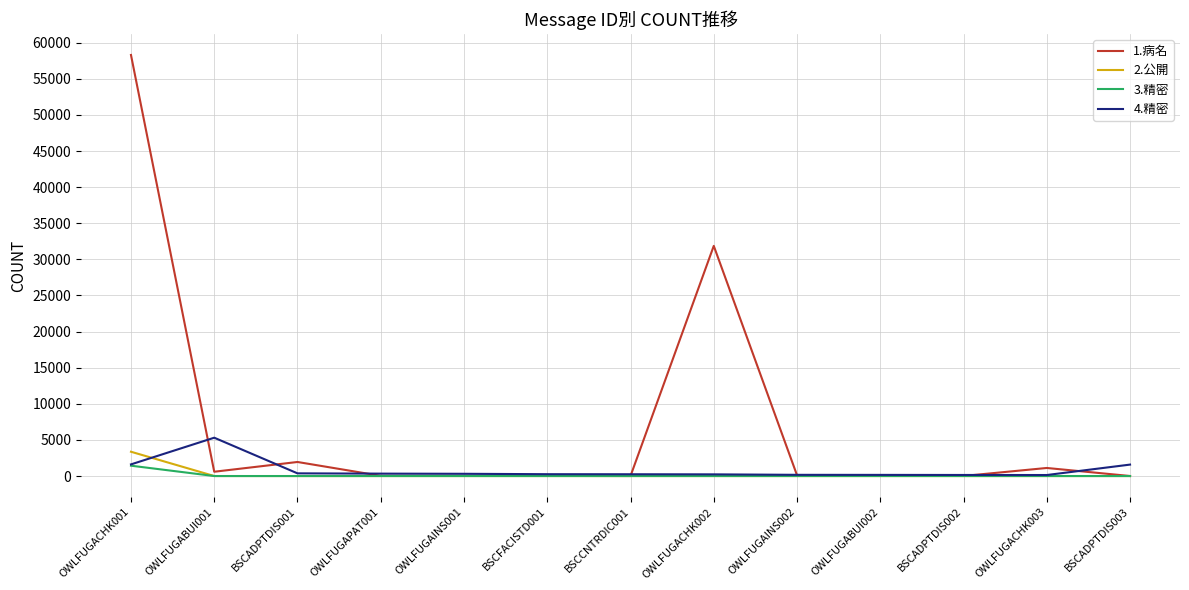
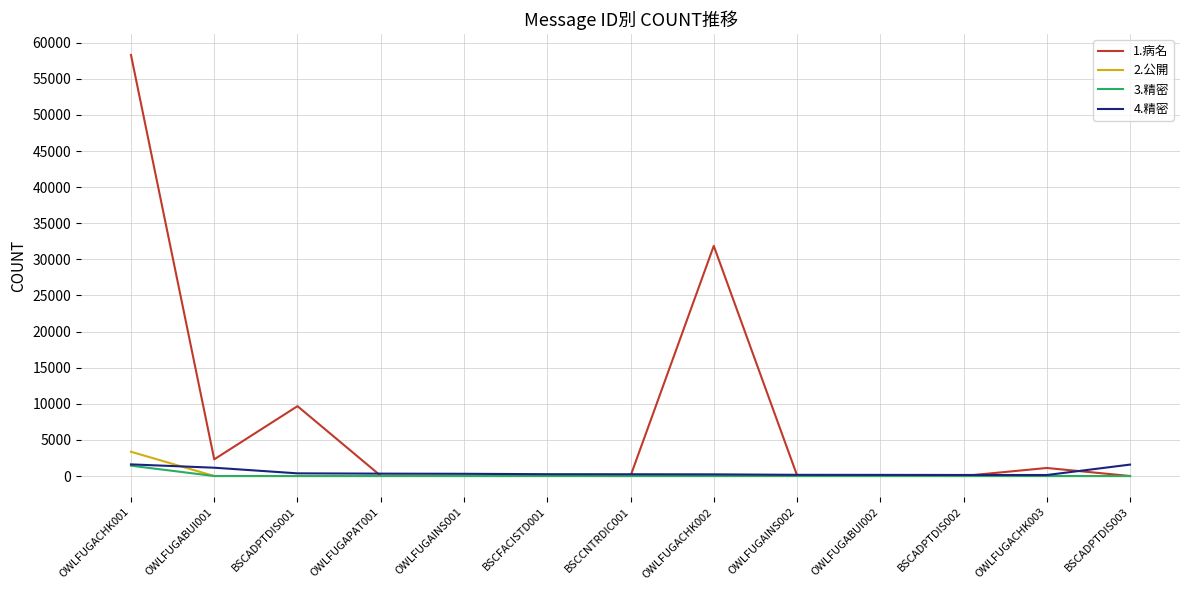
1.病名, OWLFUGABUI001: 1000 -> 2000
4.精密, OWLFUGABUI001: 5000 -> 1000
1.病名, BSCADPTDIS001: 2000 -> 10000
